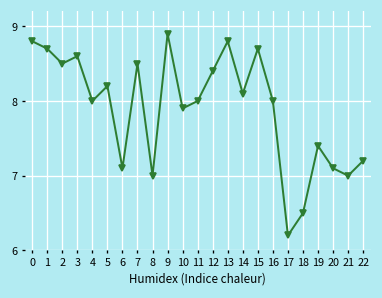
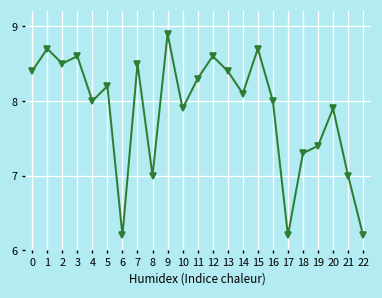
0: 8.8 -> 8.4
6: 7.1 -> 6.2
11: 8.0 -> 8.3
12: 8.4 -> 8.6
13: 8.8 -> 8.4
18: 6.5 -> 7.3
20: 7.1 -> 7.9
22: 7.2 -> 6.2
